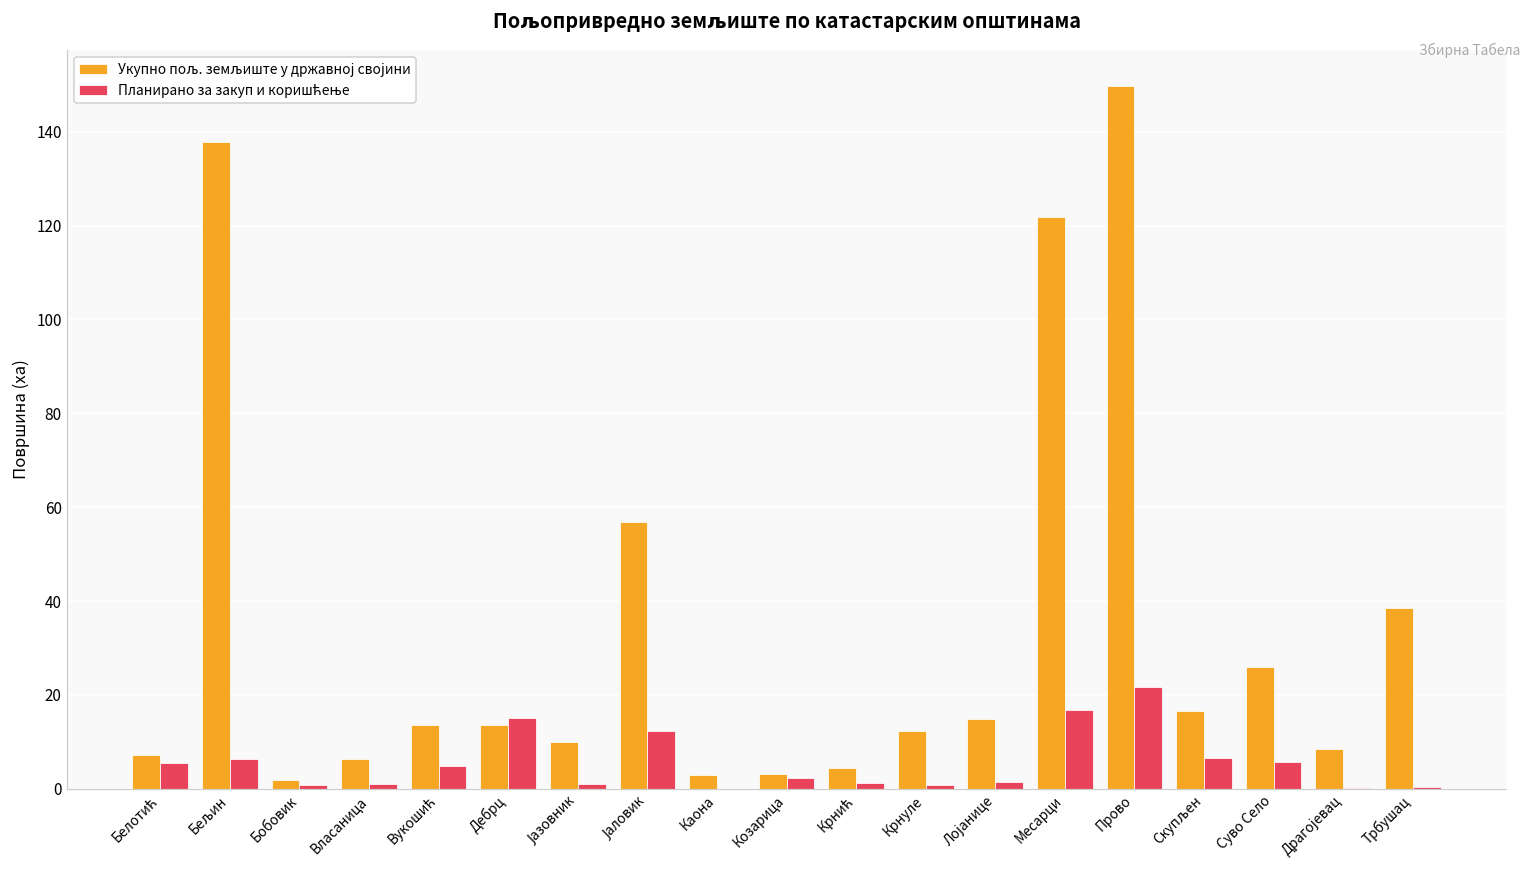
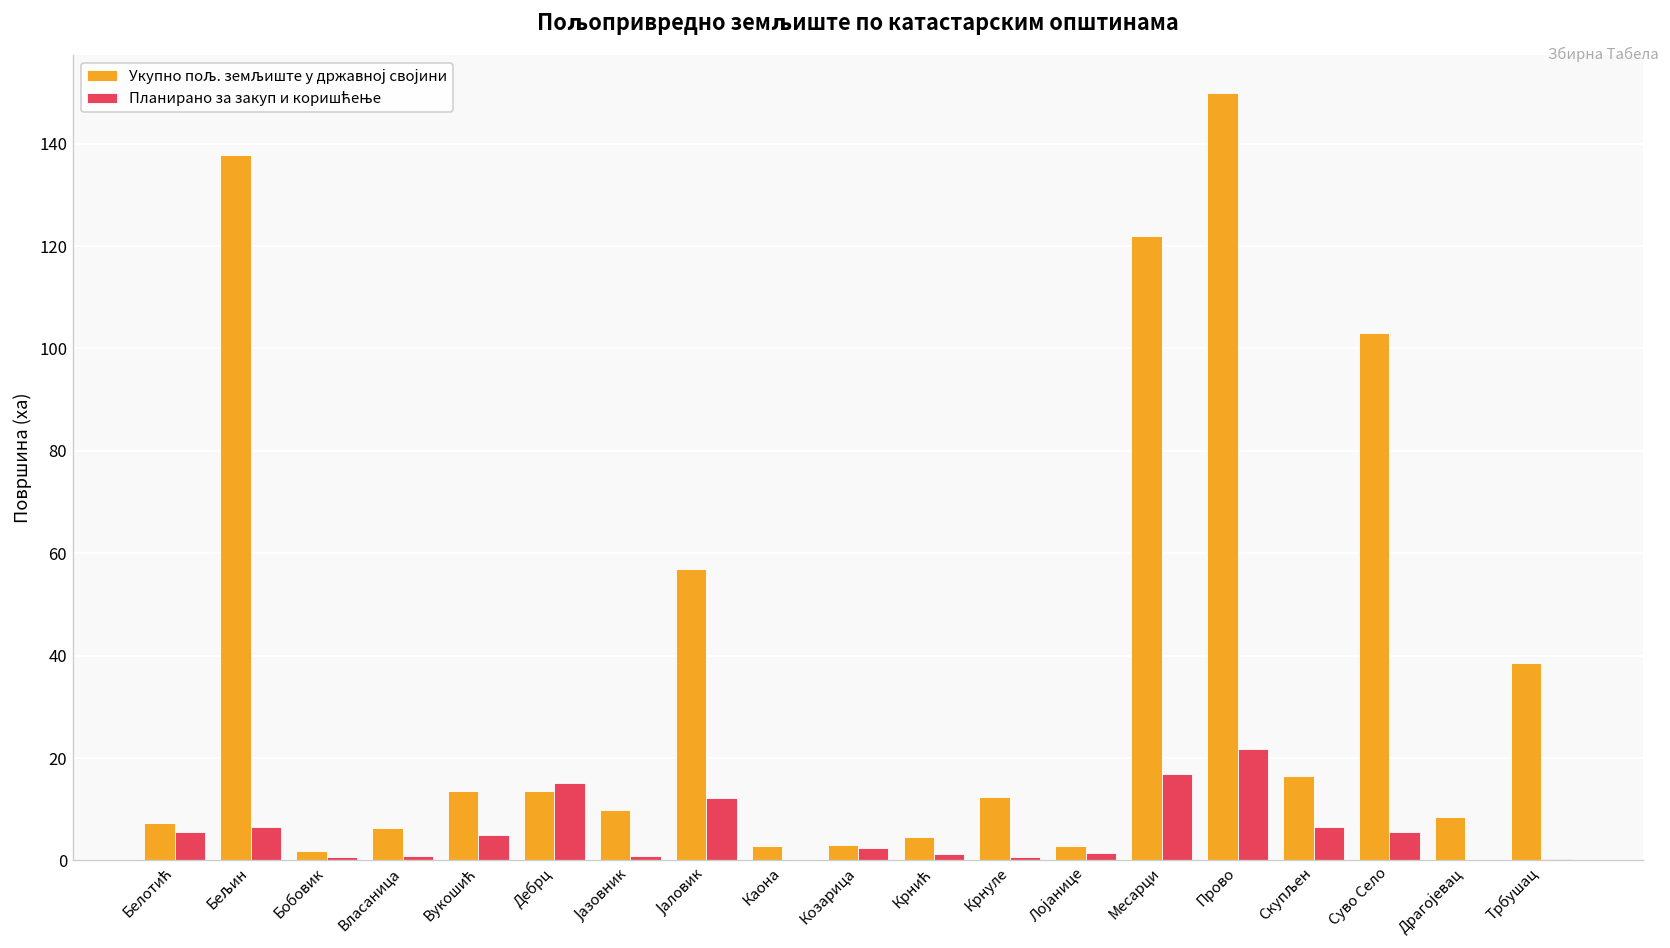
Укупно пољ. земљиште у државној својини, Лојанице: 15 -> 3
Укупно пољ. земљиште у државној својини, Суво Село: 26 -> 103
